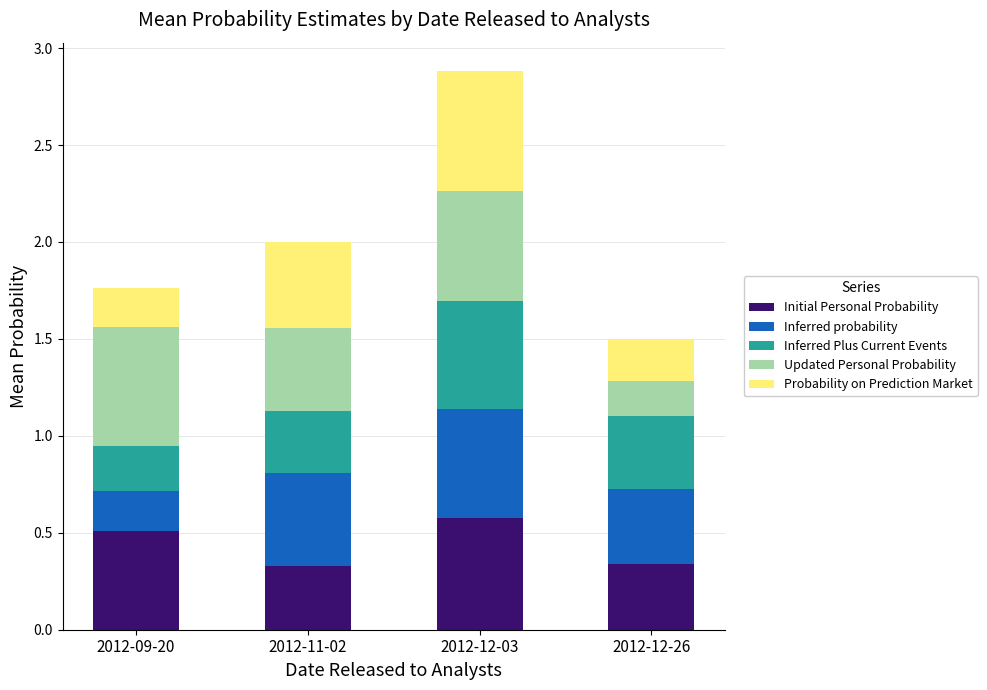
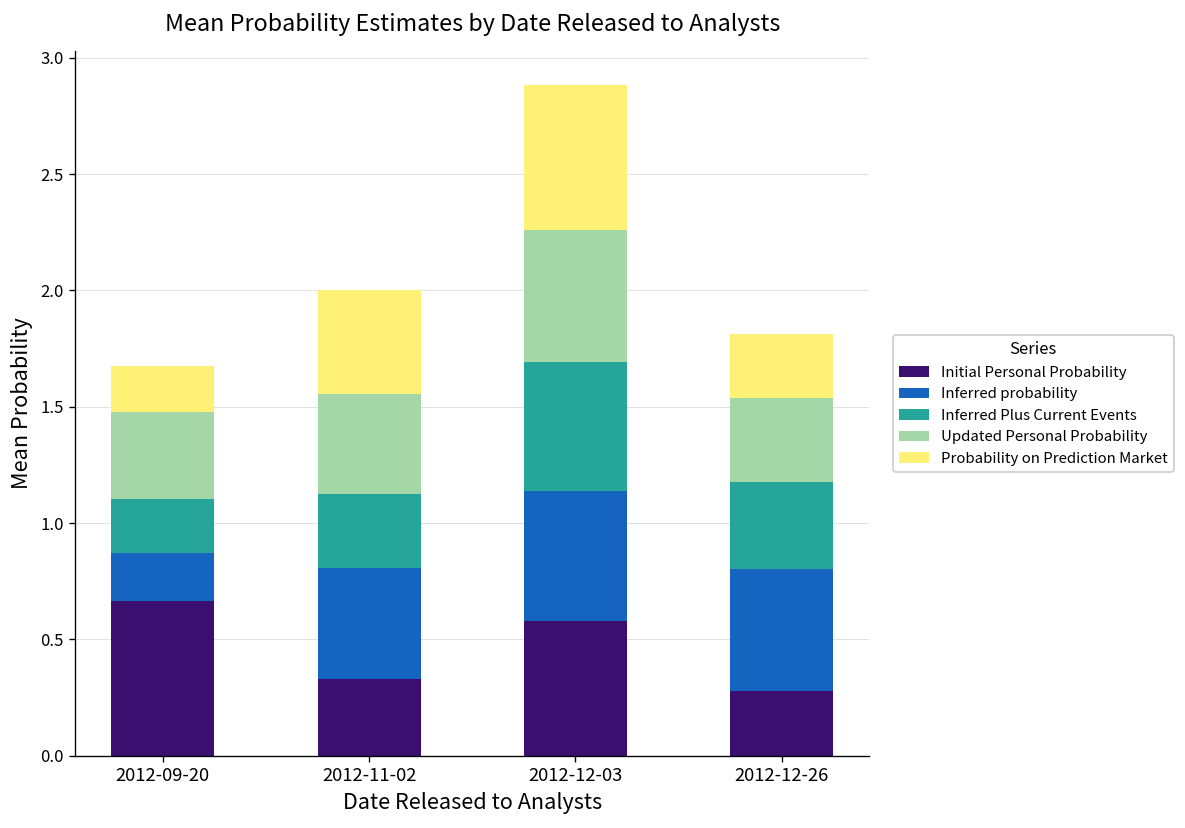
Initial Personal Probability, 2012-09-20: 0.51 -> 0.67
Updated Personal Probability, 2012-09-20: 0.62 -> 0.37
Initial Personal Probability, 2012-12-26: 0.34 -> 0.28
Inferred probability, 2012-12-26: 0.39 -> 0.52
Updated Personal Probability, 2012-12-26: 0.18 -> 0.36
Probability on Prediction Market, 2012-12-26: 0.21 -> 0.27
